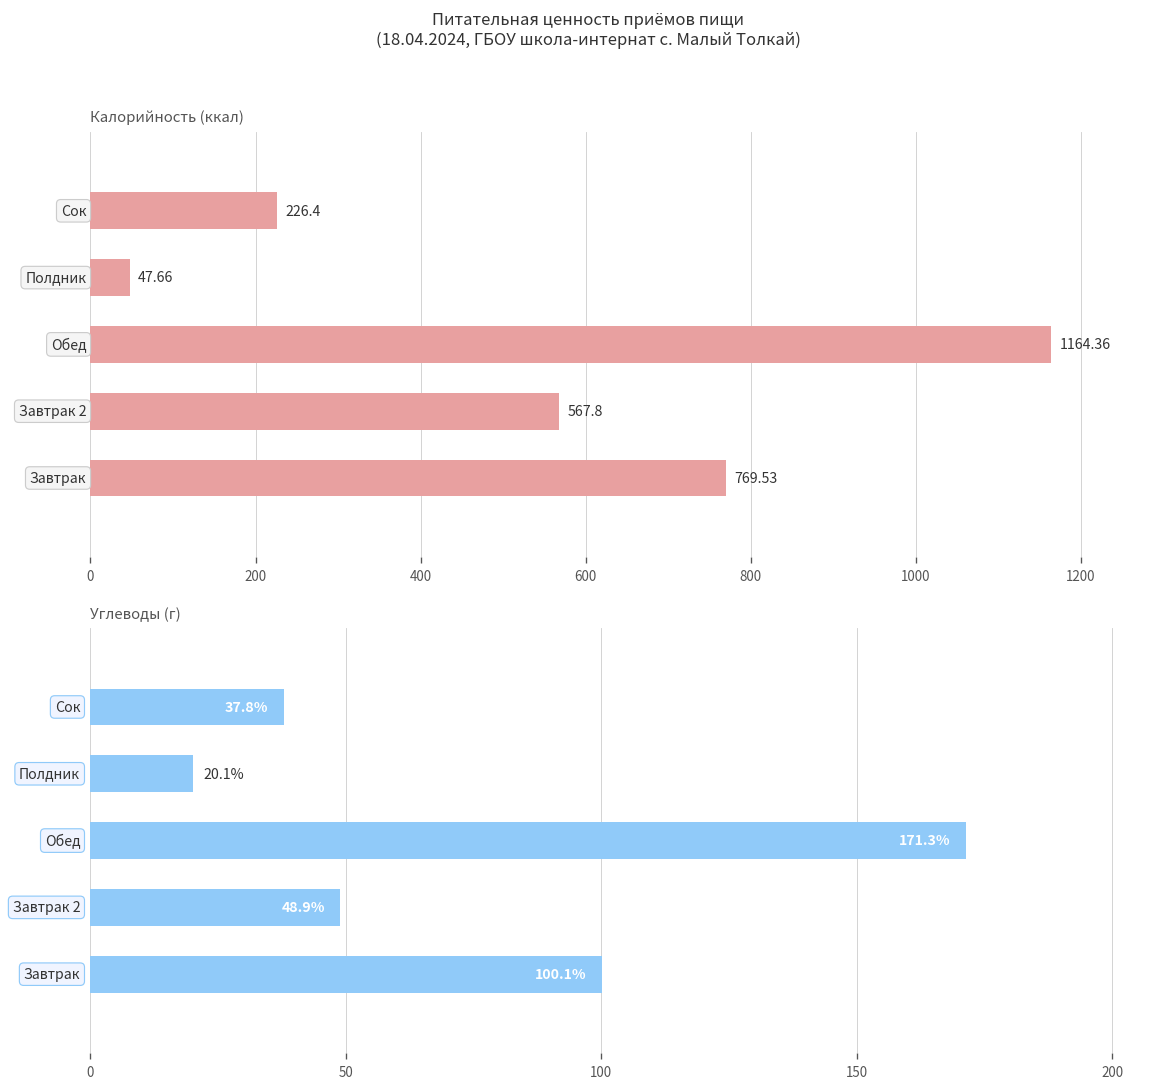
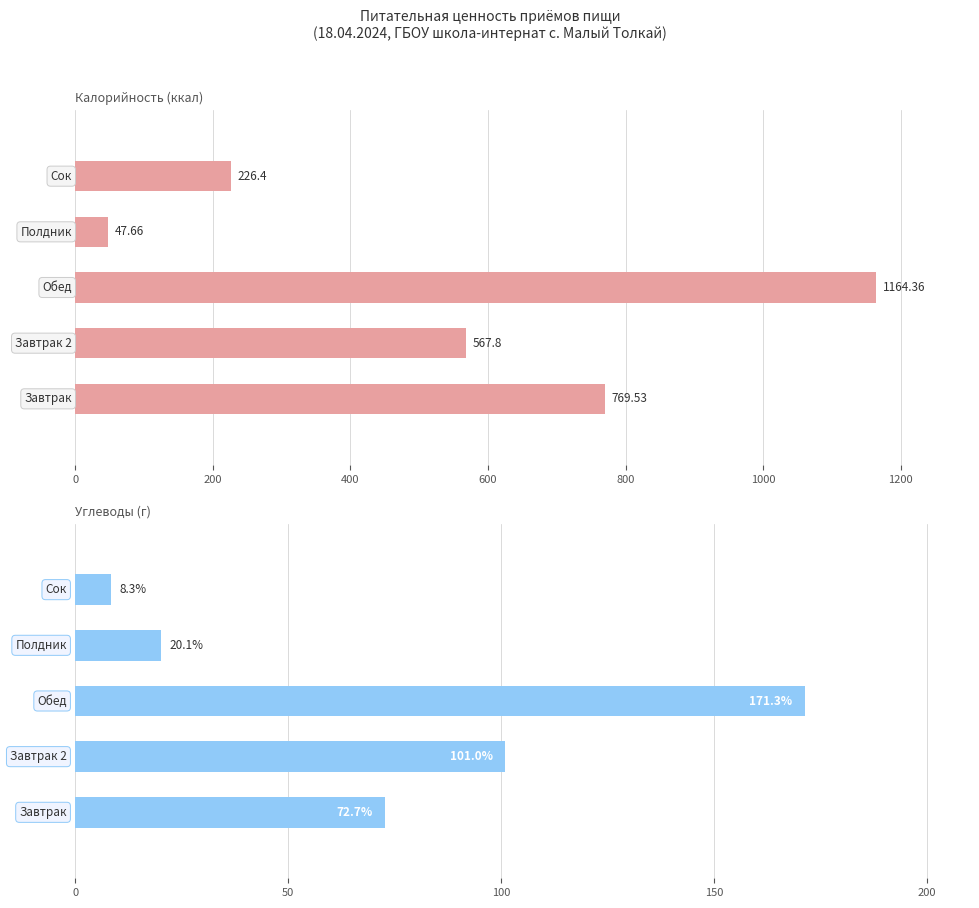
Углеводы (г), Сок: 37.8% -> 8.3%
Углеводы (г), Завтрак 2: 48.9% -> 101.0%
Углеводы (г), Завтрак: 100.1% -> 72.7%
